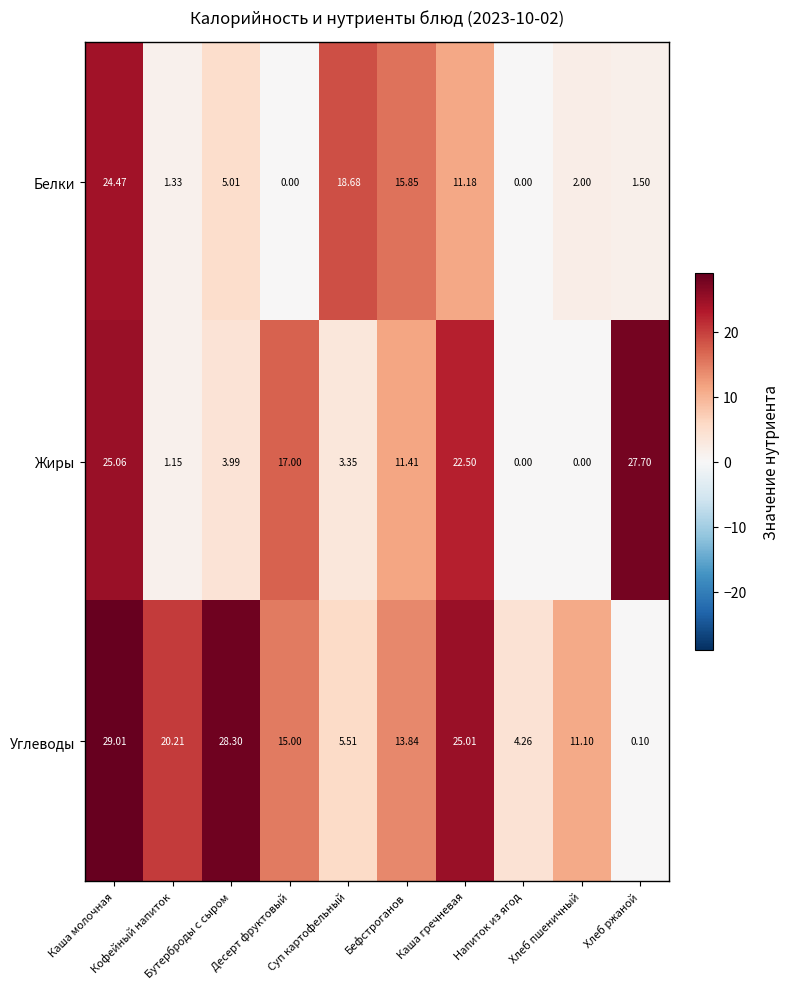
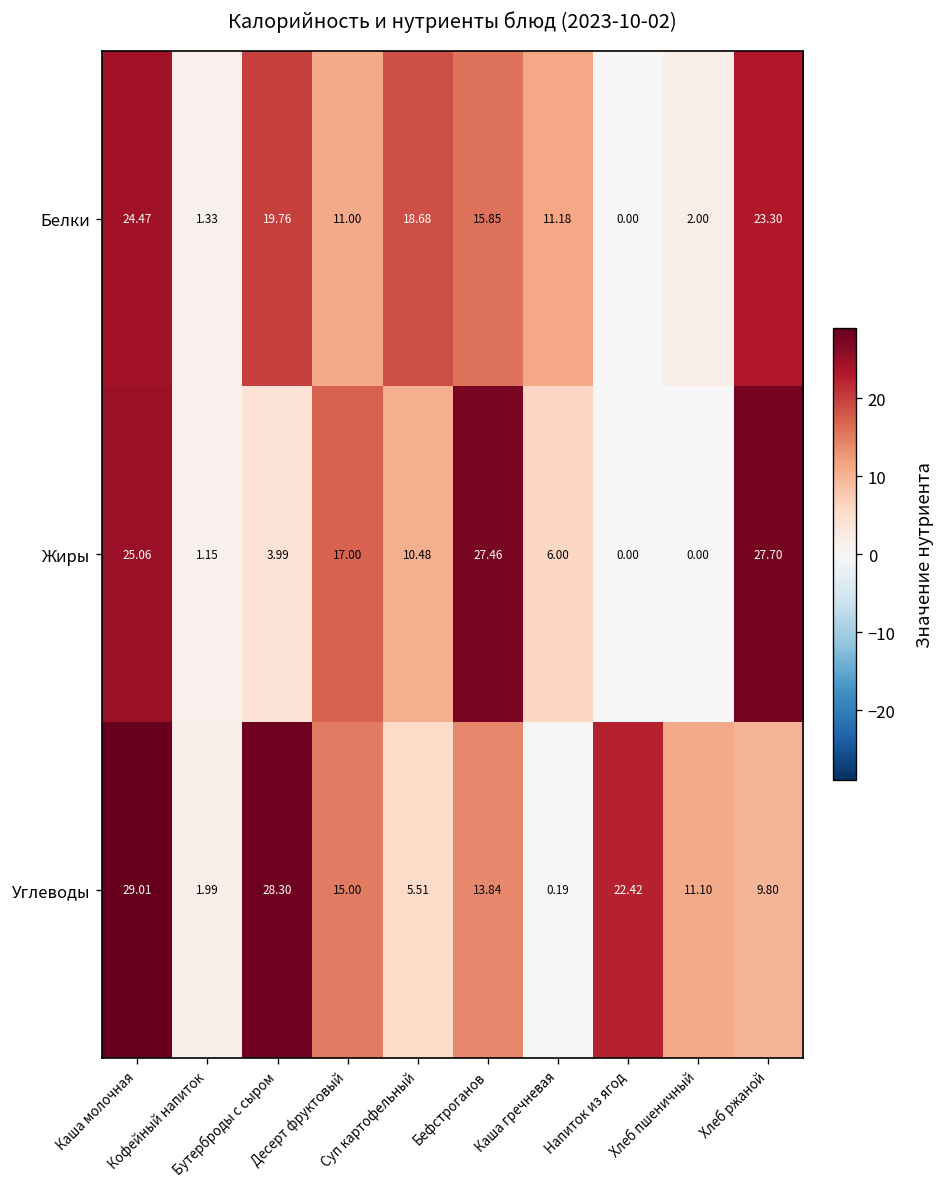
Белки, Бутерброды с сыром: 5.01 -> 19.76
Белки, Десерт фруктовый: 0.00 -> 11.00
Белки, Хлеб ржаной: 1.50 -> 23.30
Жиры, Суп картофельный: 3.35 -> 10.48
Жиры, Бефстроганов: 11.41 -> 27.46
Жиры, Каша гречневая: 22.50 -> 6.00
Углеводы, Кофейный напиток: 20.21 -> 1.99
Углеводы, Каша гречневая: 25.01 -> 0.19
Углеводы, Напиток из ягод: 4.26 -> 22.42
Углеводы, Хлеб ржаной: 0.10 -> 9.80
